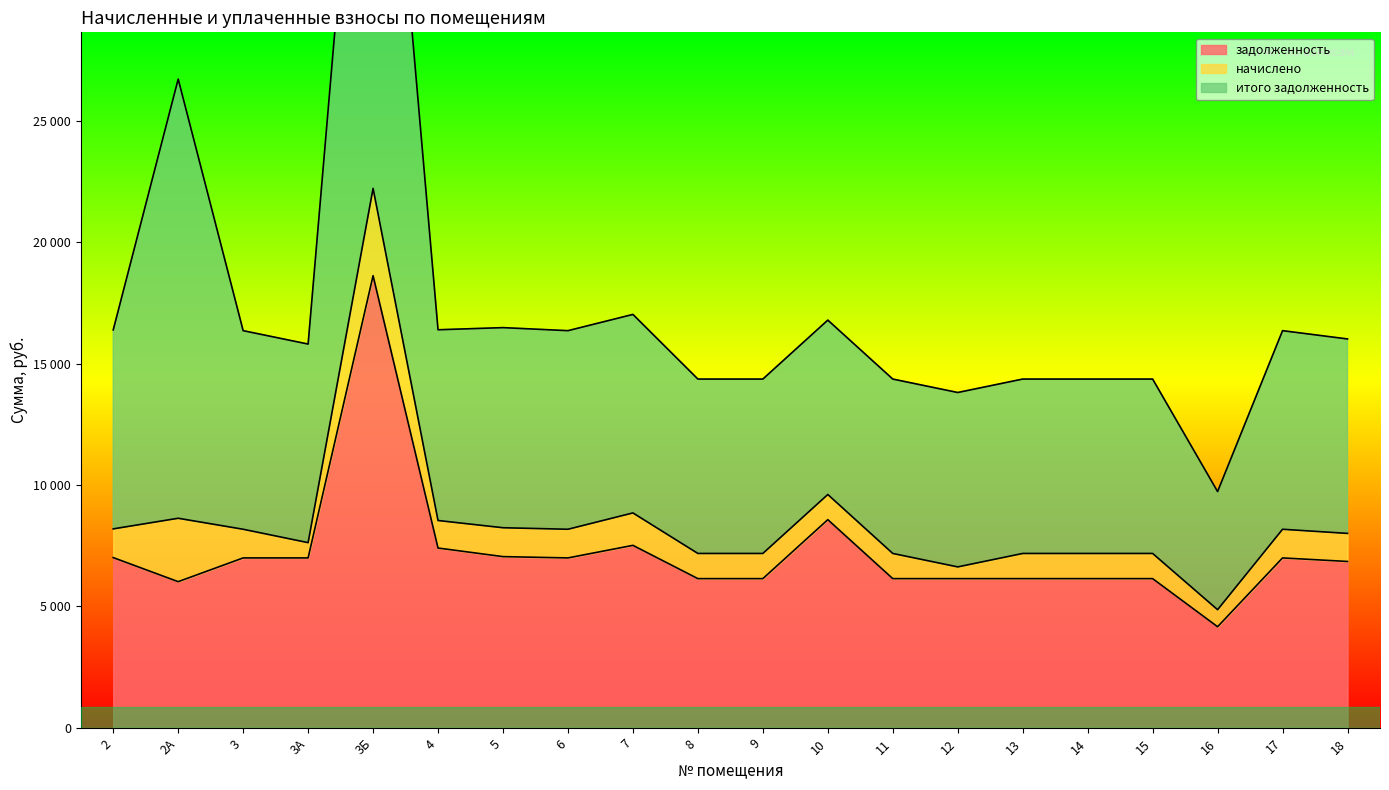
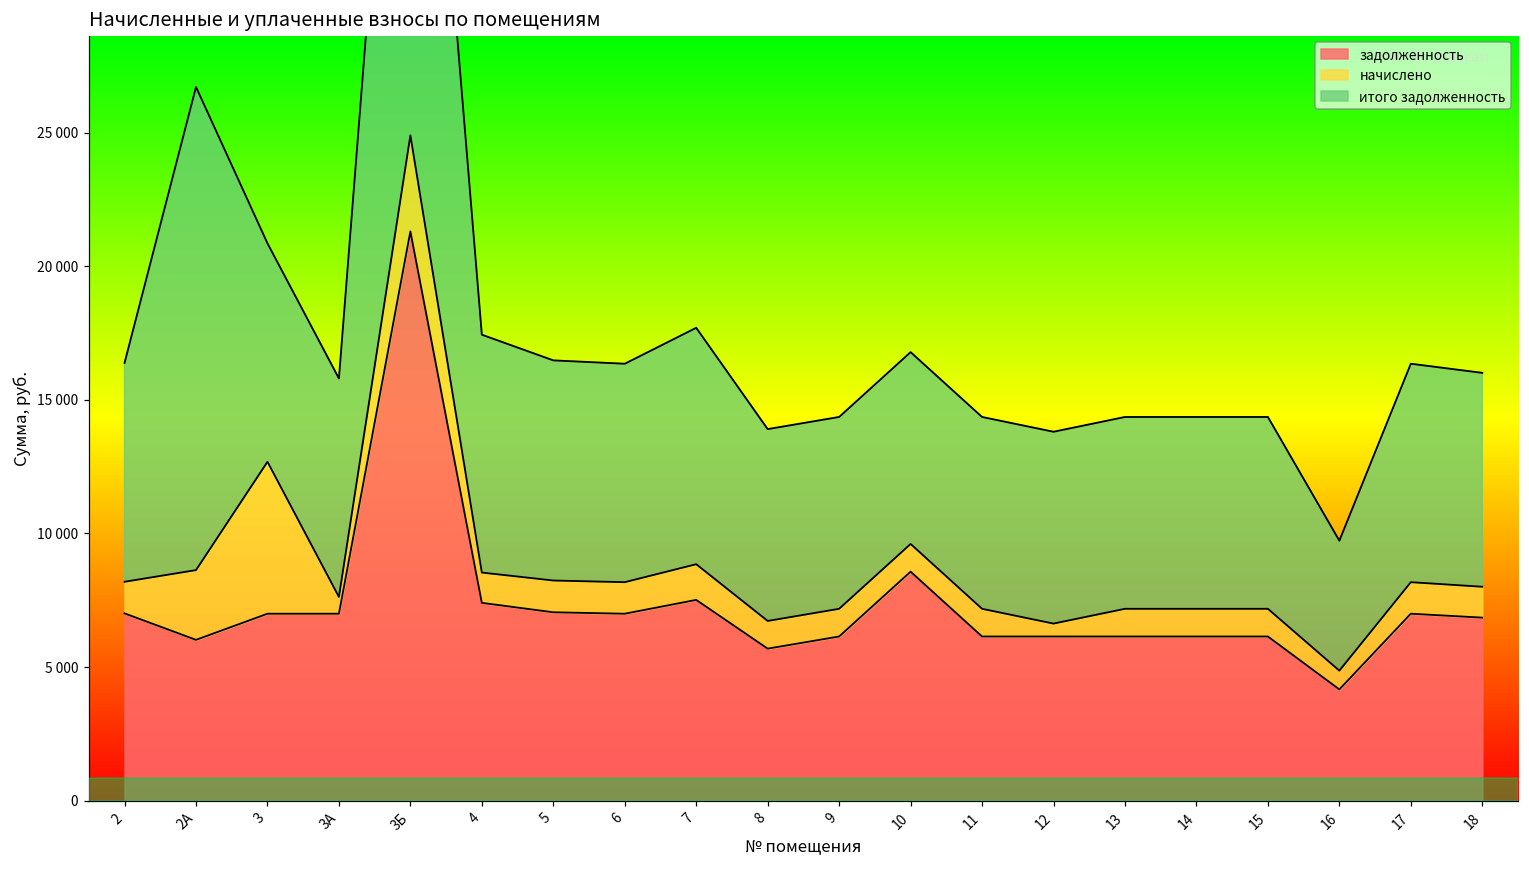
начислено, 3: 1200 -> 5700
задолженность, 3Б: 18600 -> 21300
итого задолженность, 4: 7900 -> 8900
итого задолженность, 7: 8200 -> 8800
задолженность, 8: 6100 -> 5700
